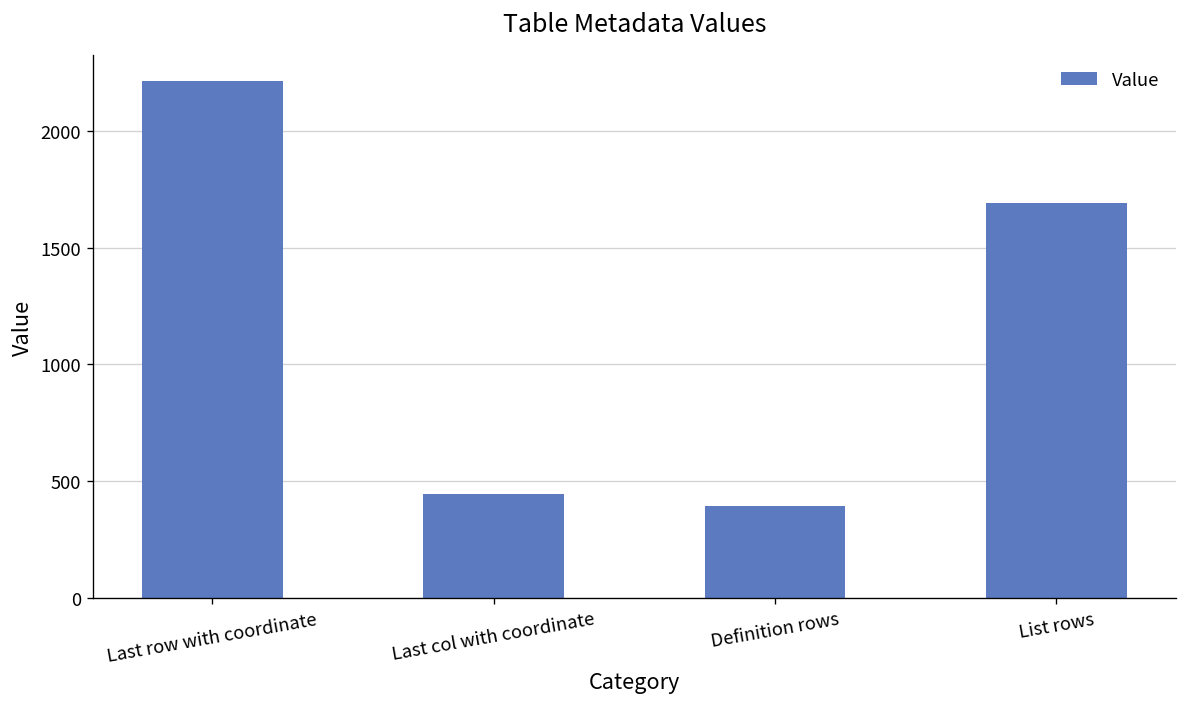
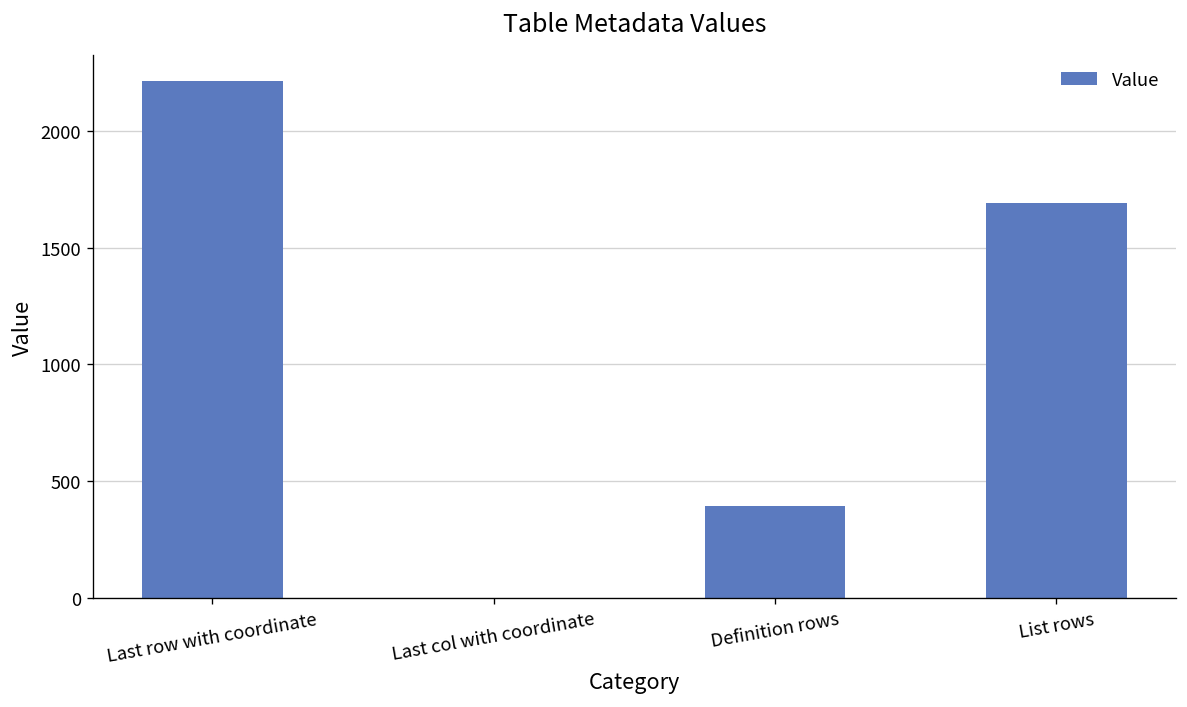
Last col with coordinate: 450 -> 0
